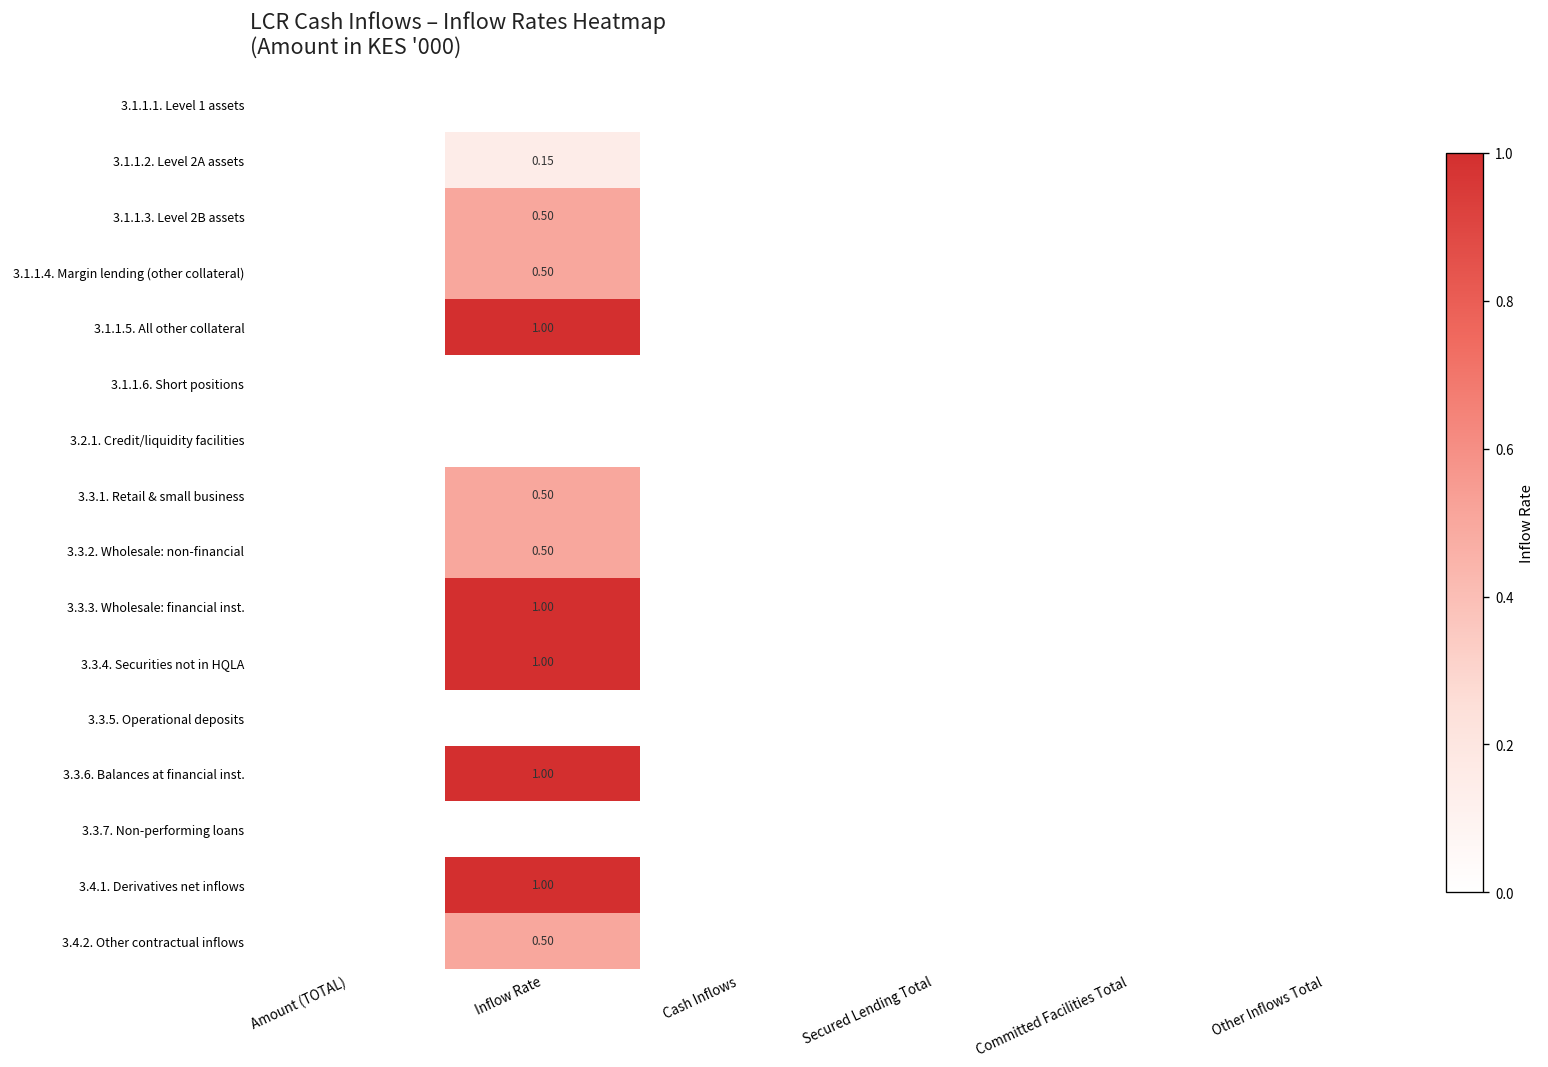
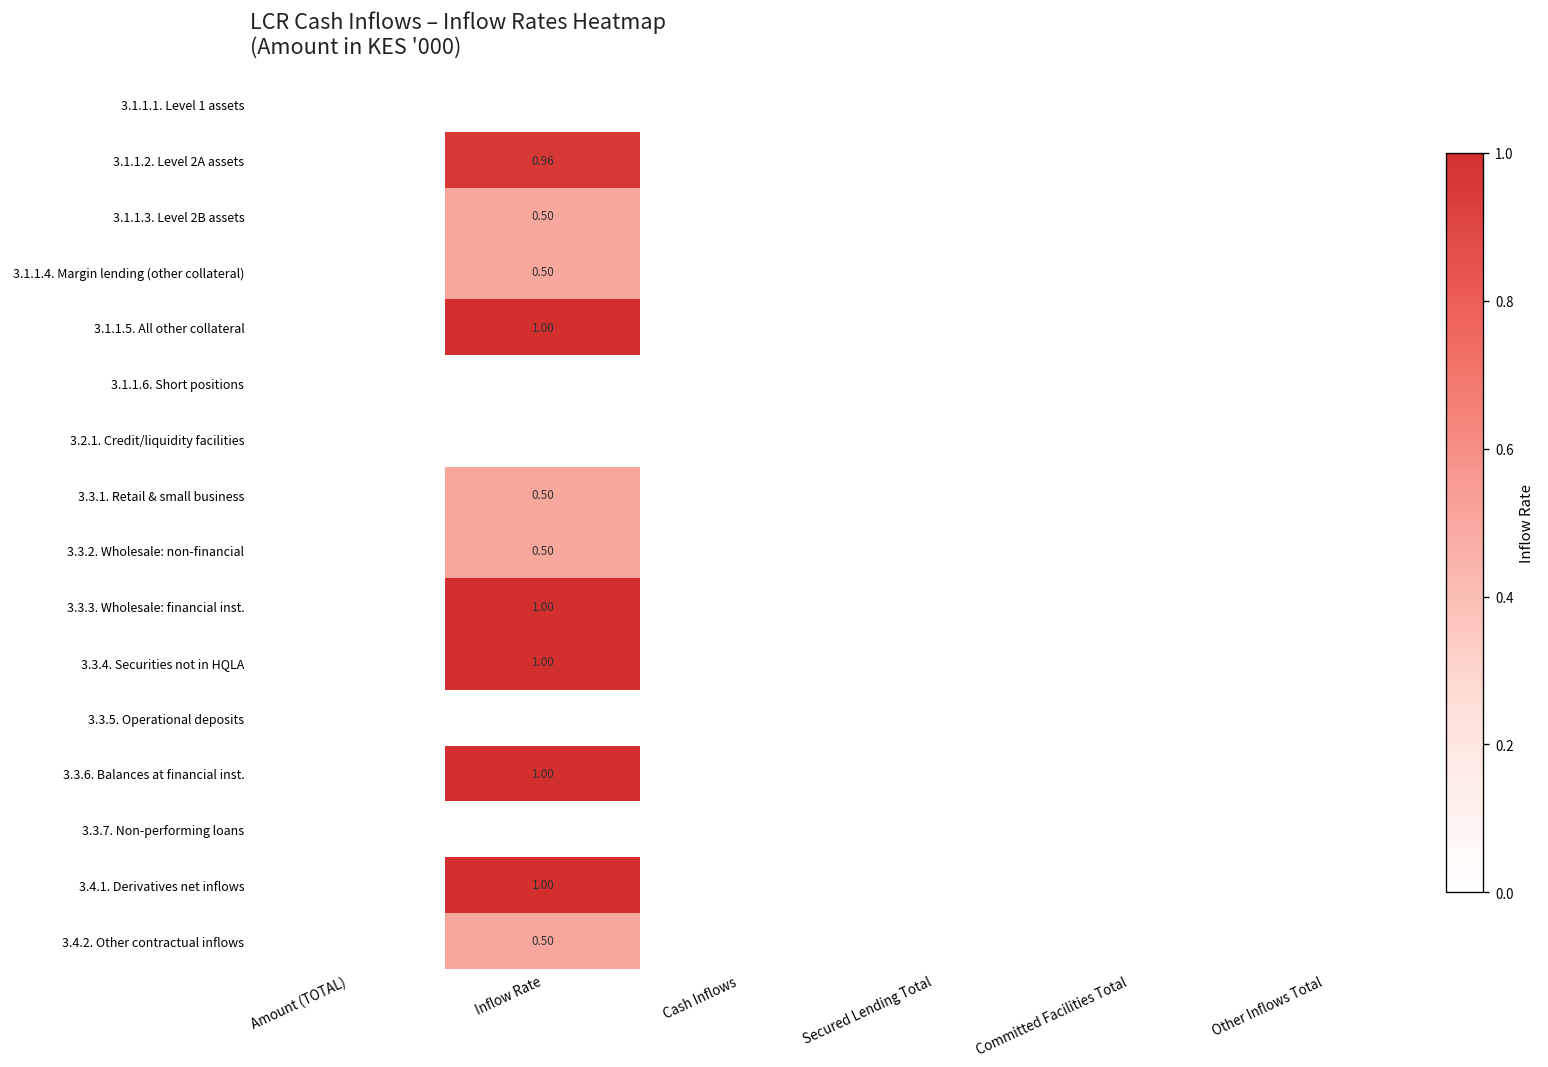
3.1.1.2. Level 2A assets, Inflow Rate: 0.15 -> 0.96
